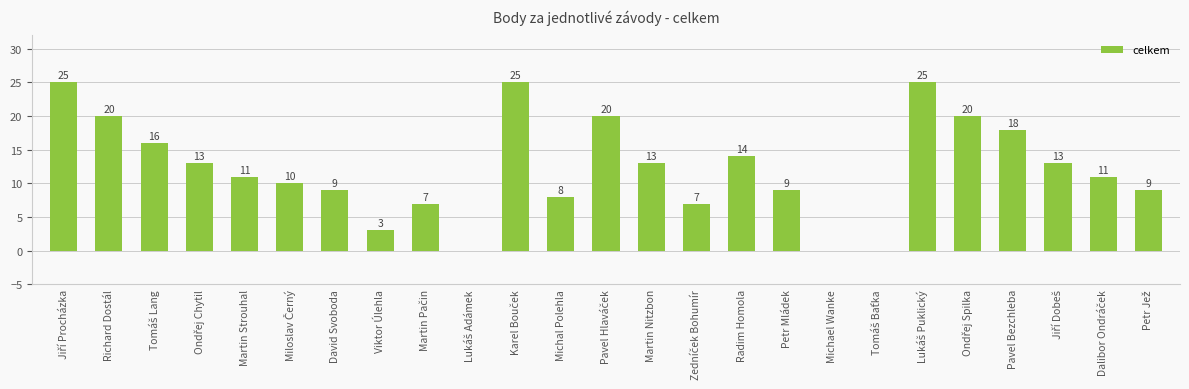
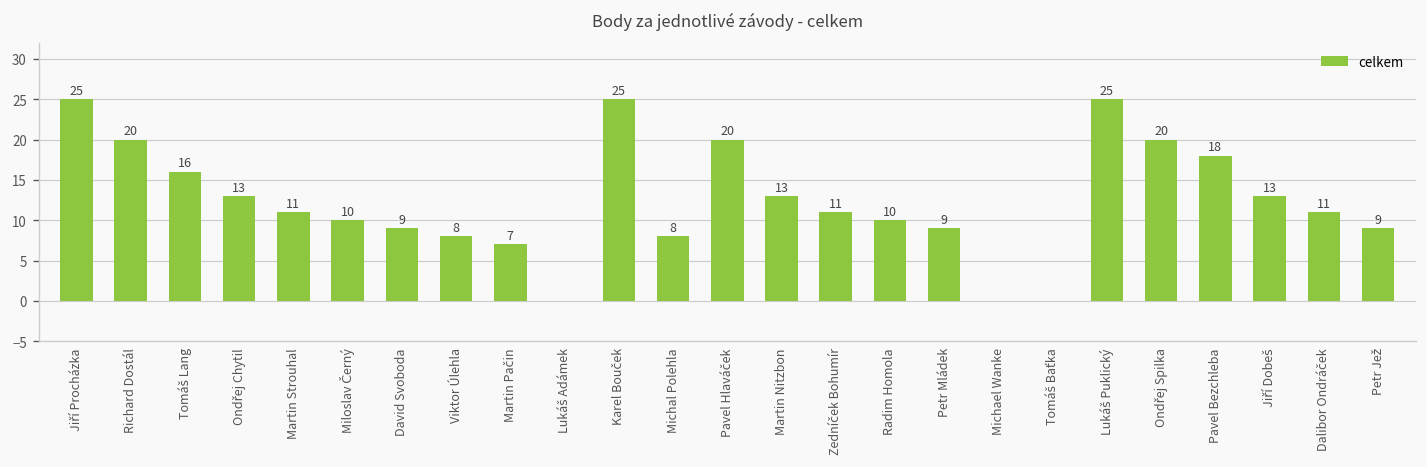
Viktor Úlehla: 3 -> 8
Zedníček Bohumír: 7 -> 11
Radim Homola: 14 -> 10
